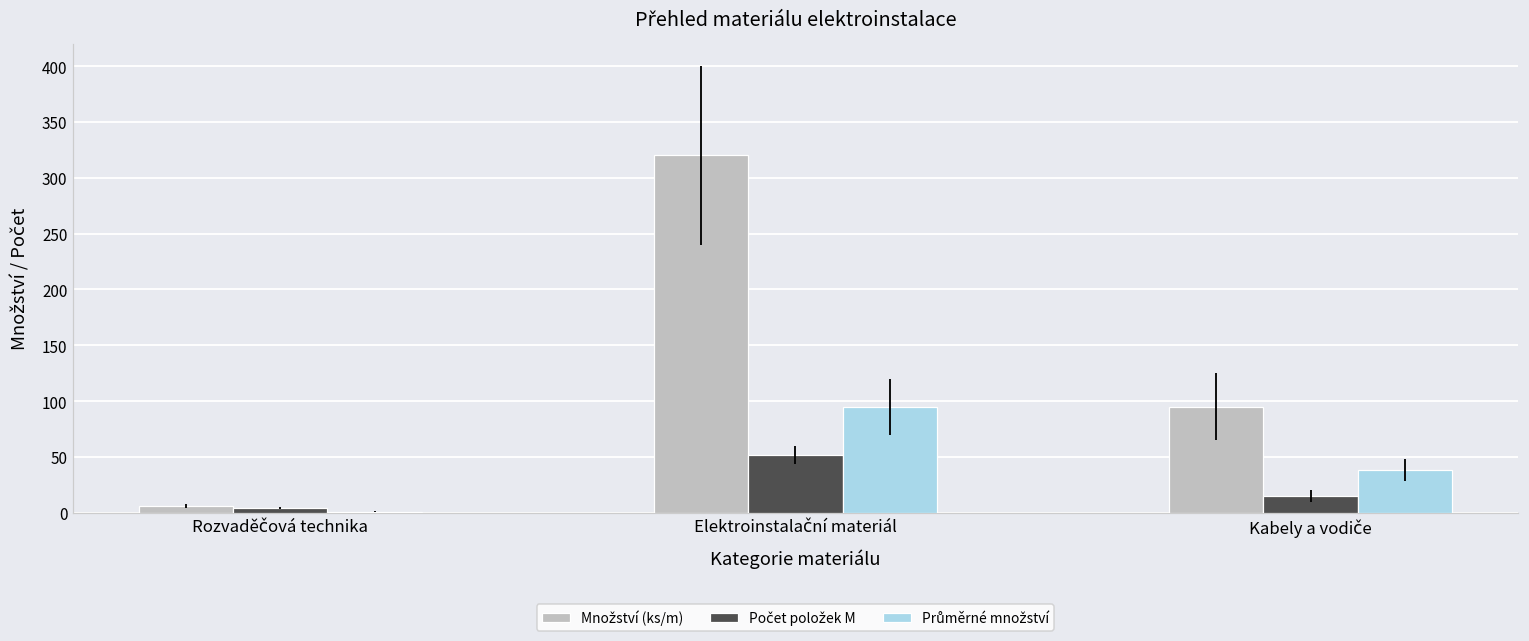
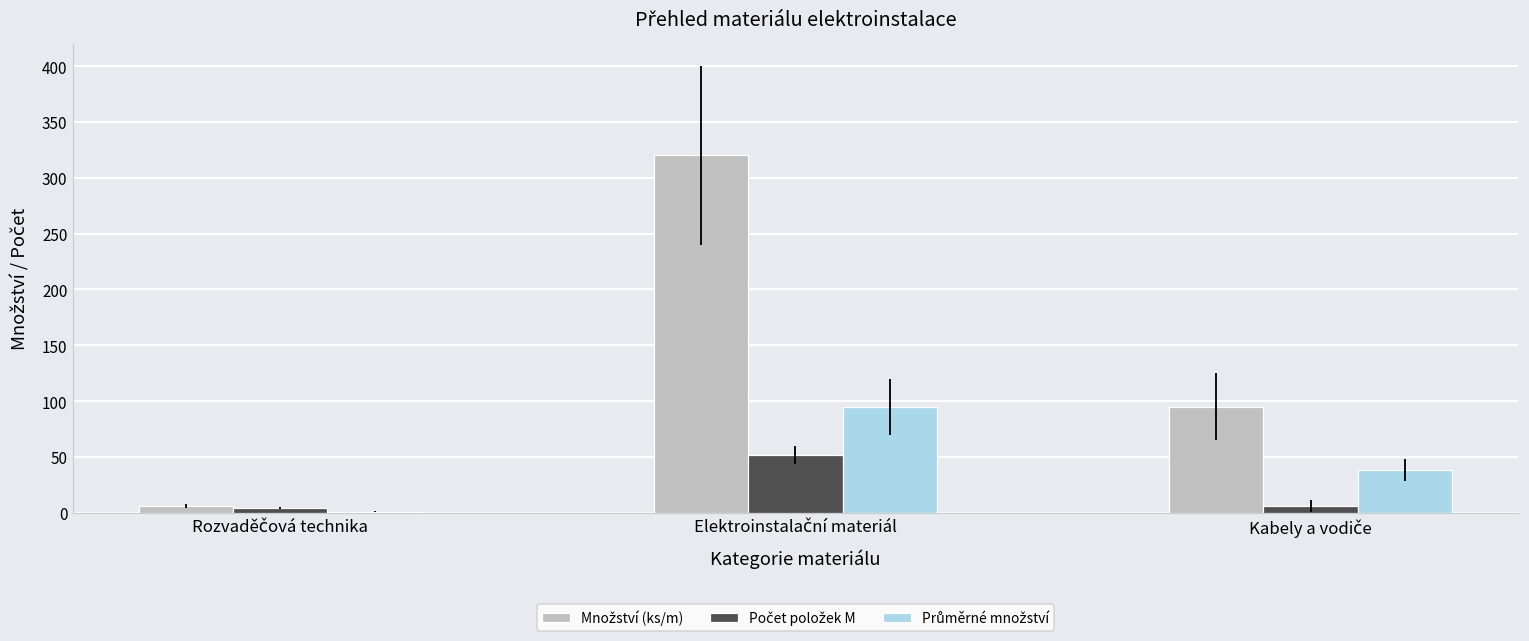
Počet položek M, Kabely a vodiče: 15 -> 6
